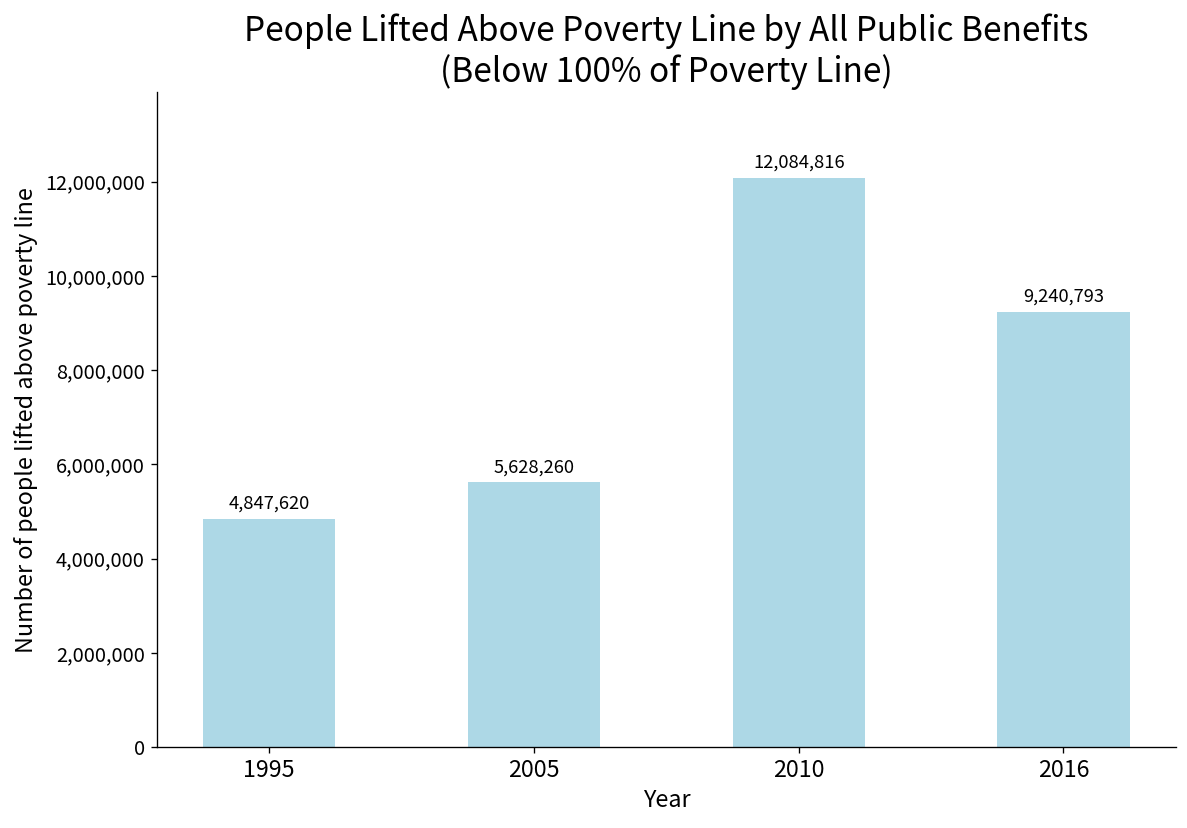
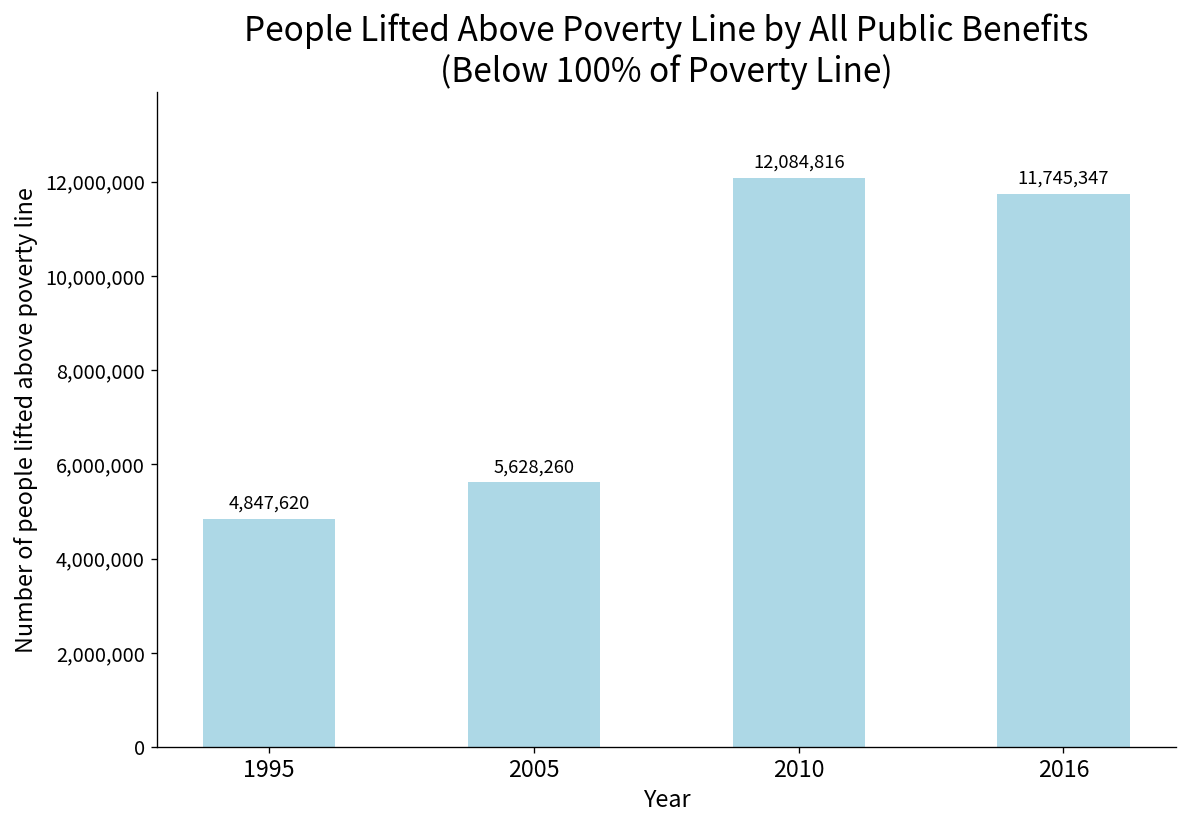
2016: 9,240,793 -> 11,745,347
